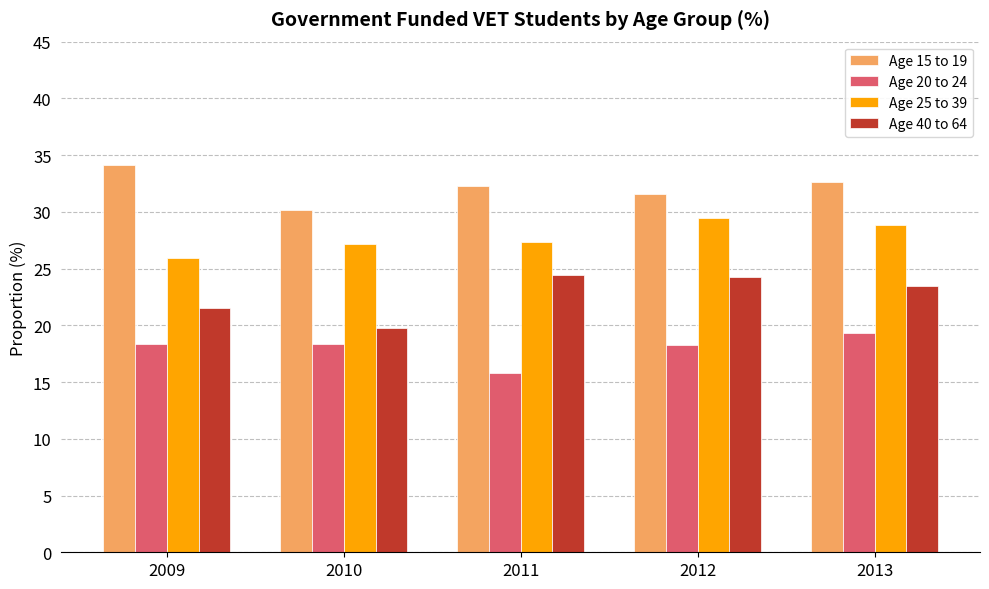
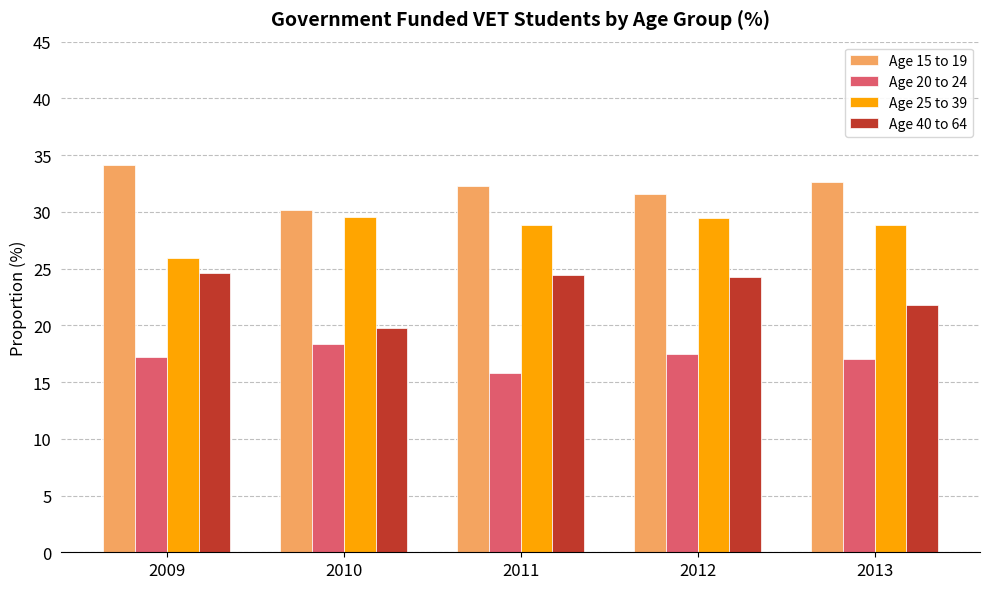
Age 20 to 24, 2009: 18.4 -> 17.2
Age 40 to 64, 2009: 21.5 -> 24.7
Age 25 to 39, 2010: 27.1 -> 29.5
Age 25 to 39, 2011: 27.4 -> 28.9
Age 20 to 24, 2012: 18.2 -> 17.4
Age 20 to 24, 2013: 19.3 -> 17.1
Age 40 to 64, 2013: 23.5 -> 21.8
